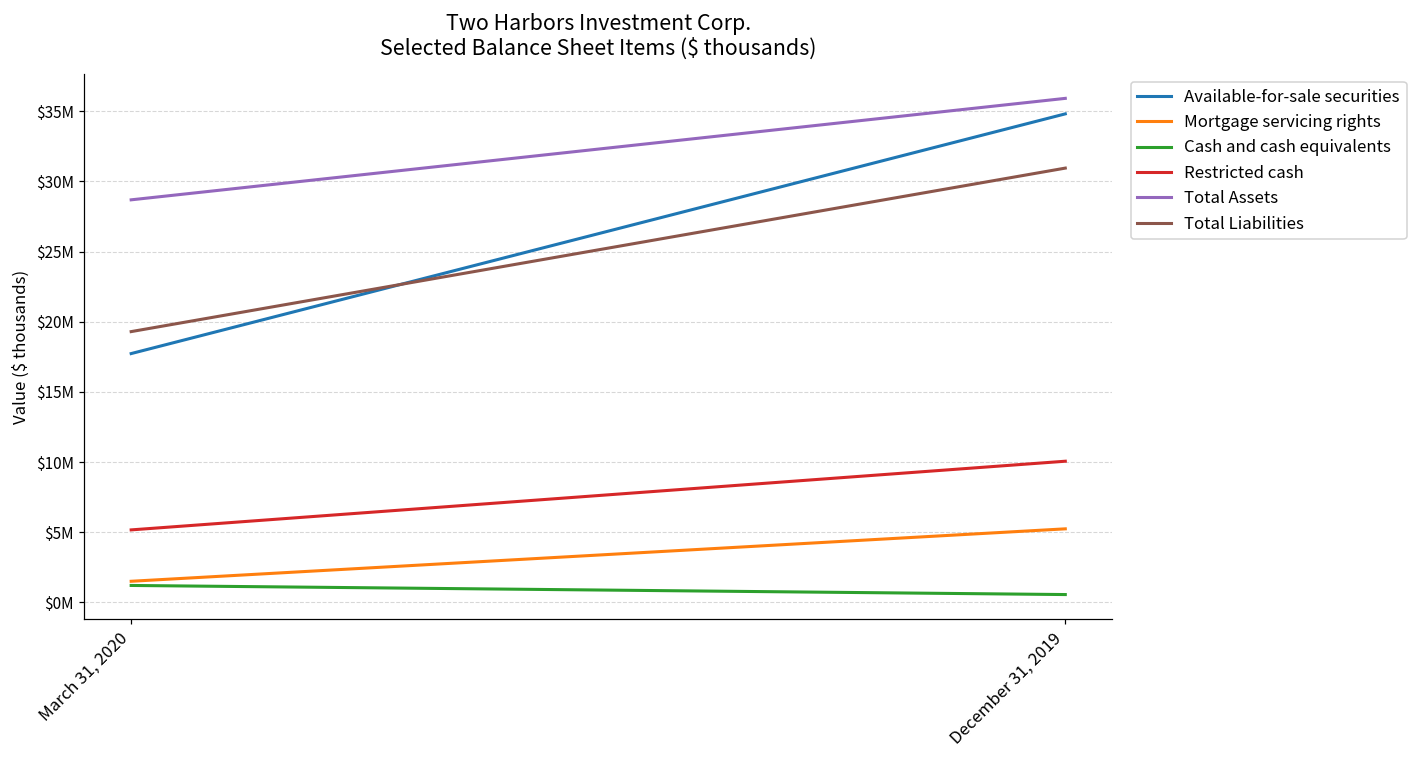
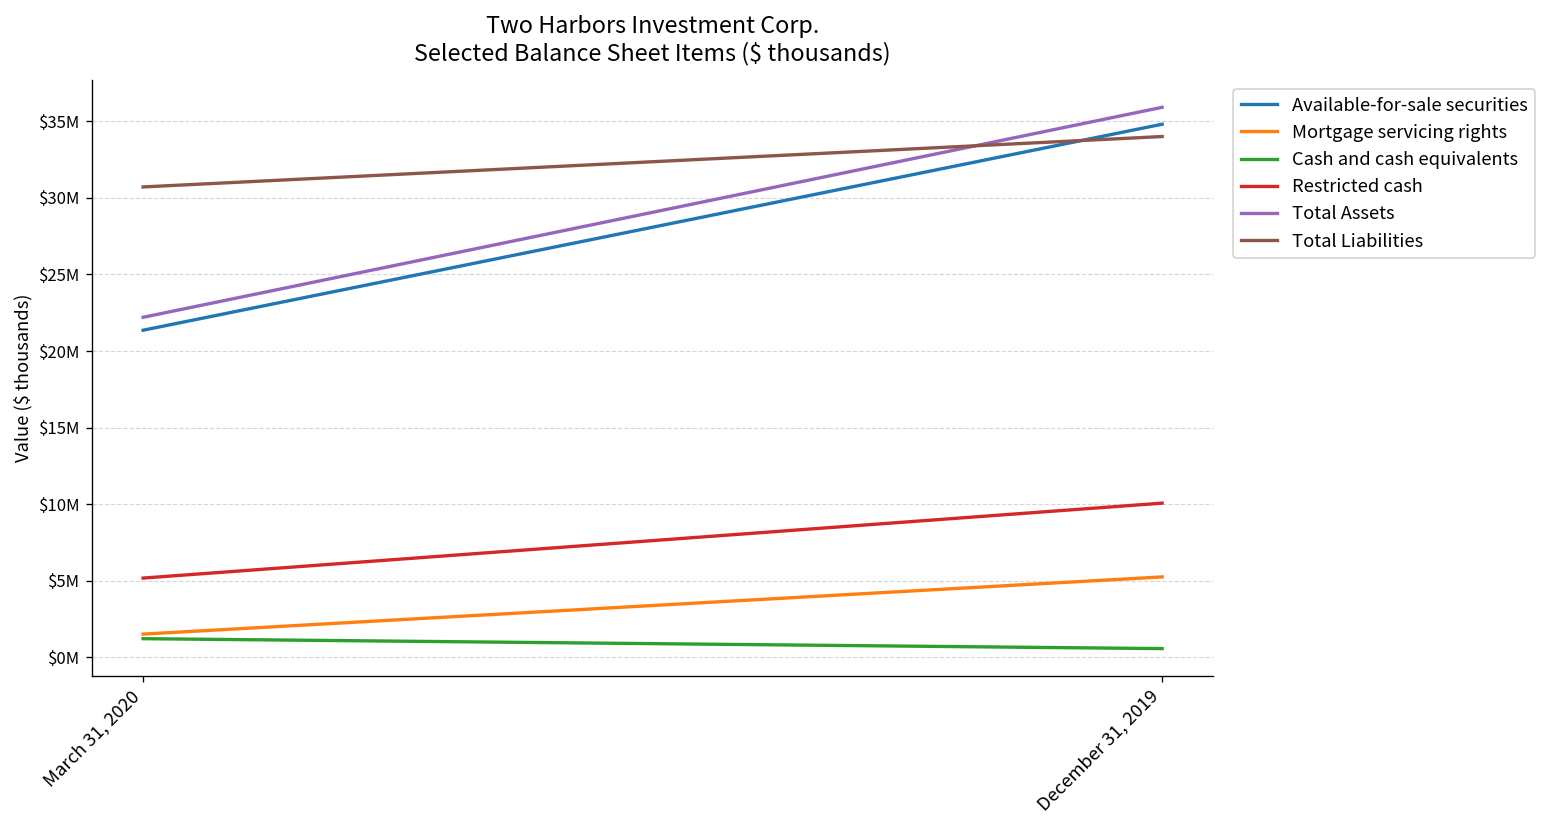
Available-for-sale securities, March 31, 2020: $17700000 -> $21400000
Total Assets, March 31, 2020: $28700000 -> $22200000
Total Liabilities, March 31, 2020: $19300000 -> $30700000
Total Liabilities, December 31, 2019: $31000000 -> $34000000
